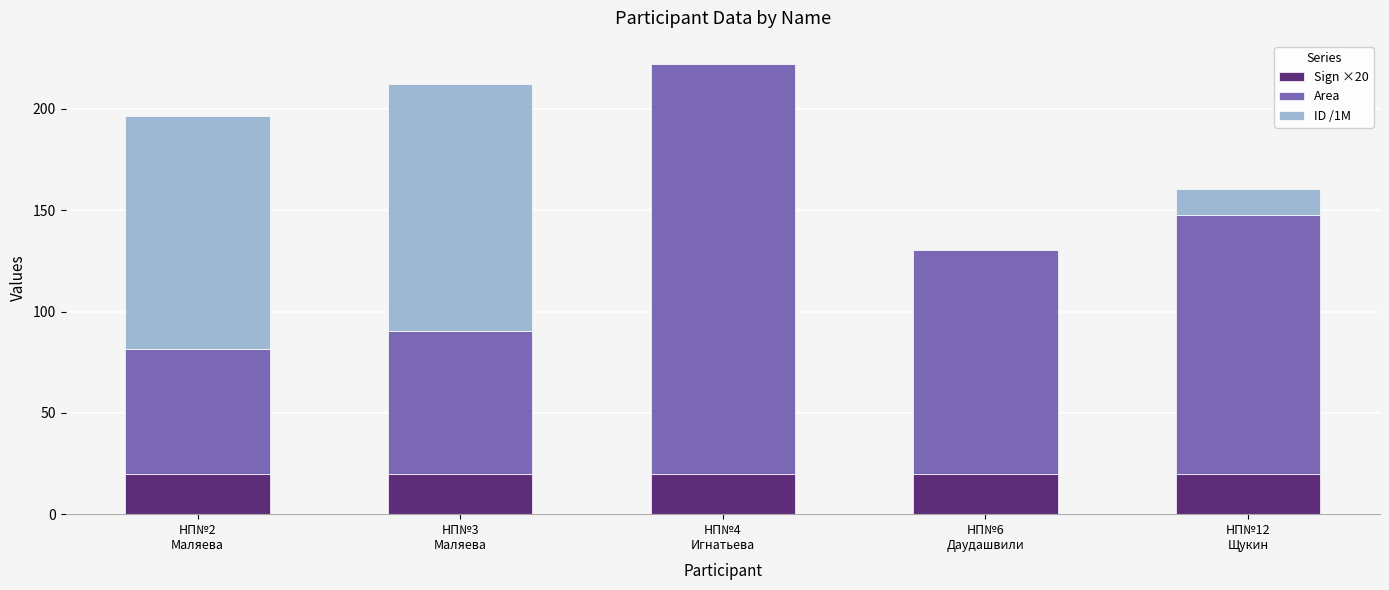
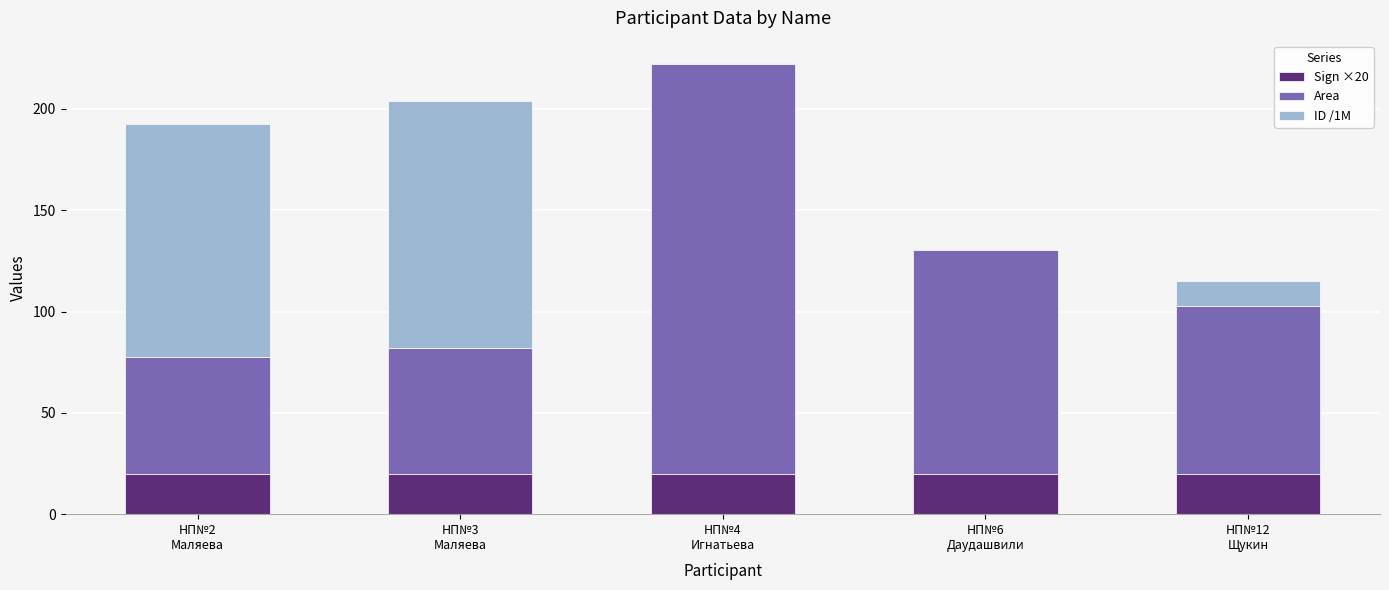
Area, НП№2 Маляева: 62 -> 58
Area, НП№3 Маляева: 70 -> 62
Area, НП№12 Щукин: 128 -> 83
